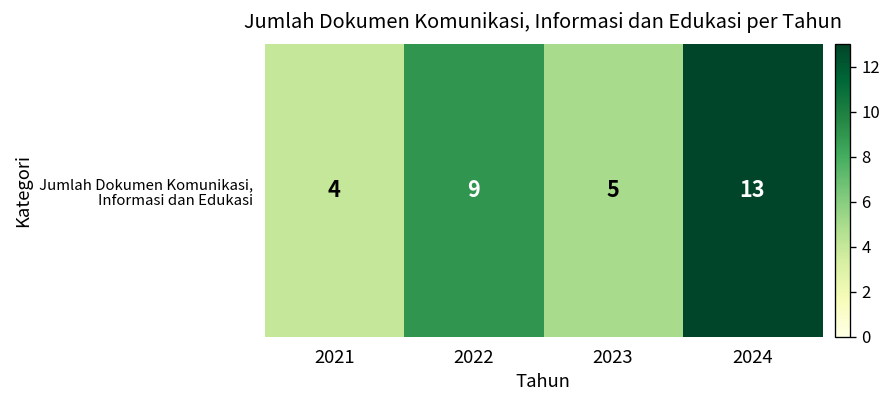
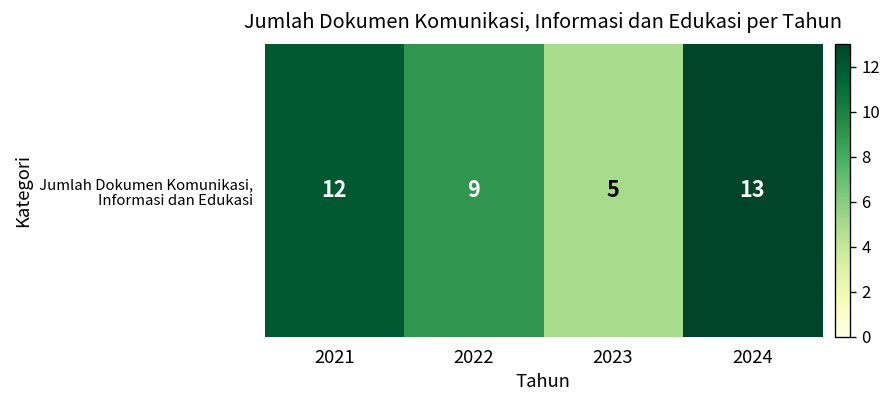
Jumlah Dokumen Komunikasi, Informasi dan Edukasi, 2021: 4 -> 12
